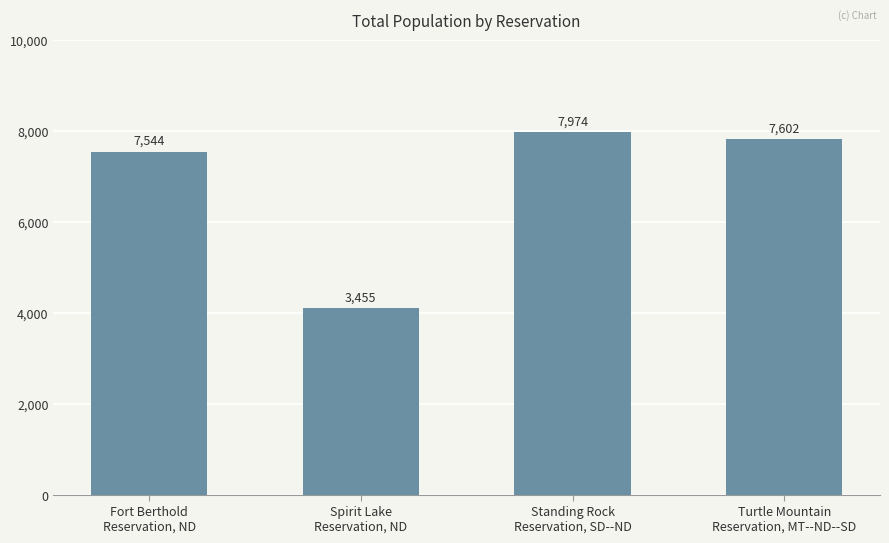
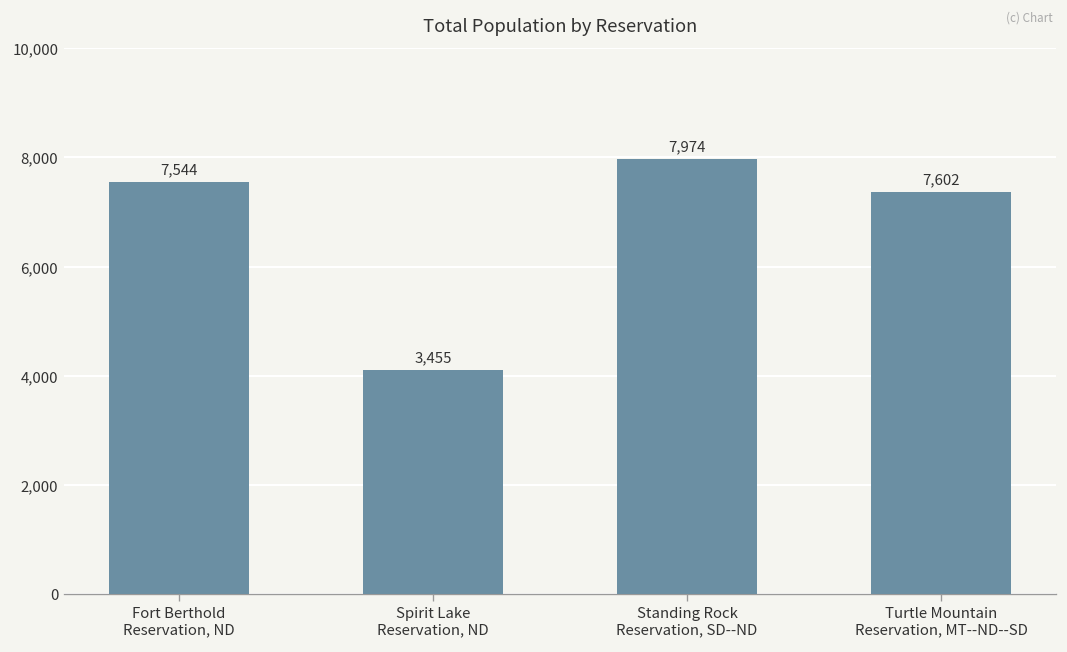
Turtle Mountain Reservation, MT--ND--SD: 7,800 -> 7,400
